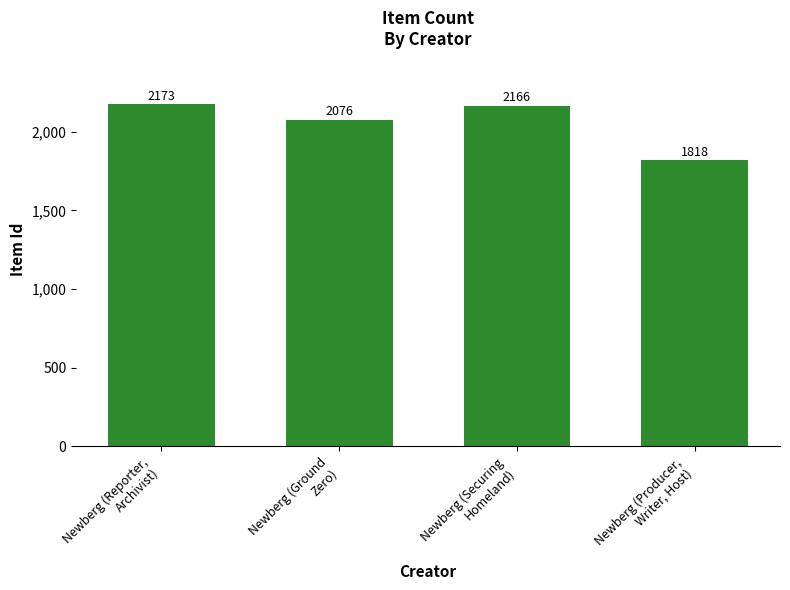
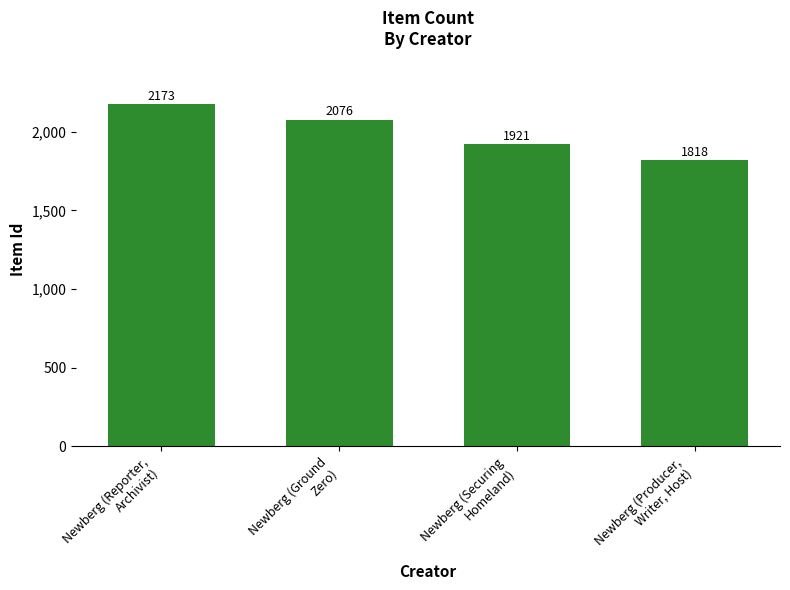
Newberg (Securing Homeland): 2166 -> 1921
